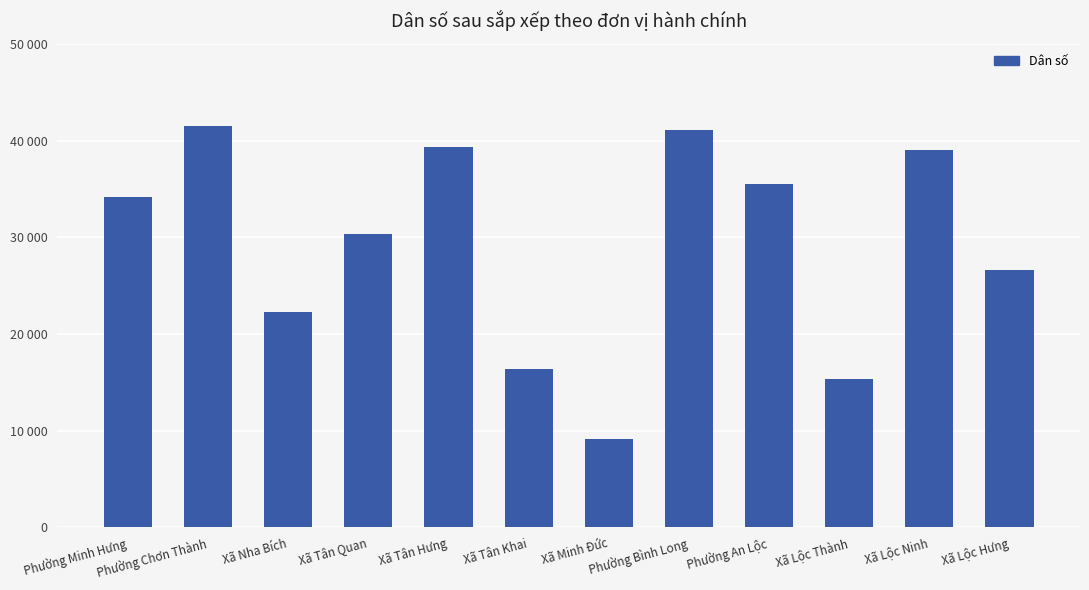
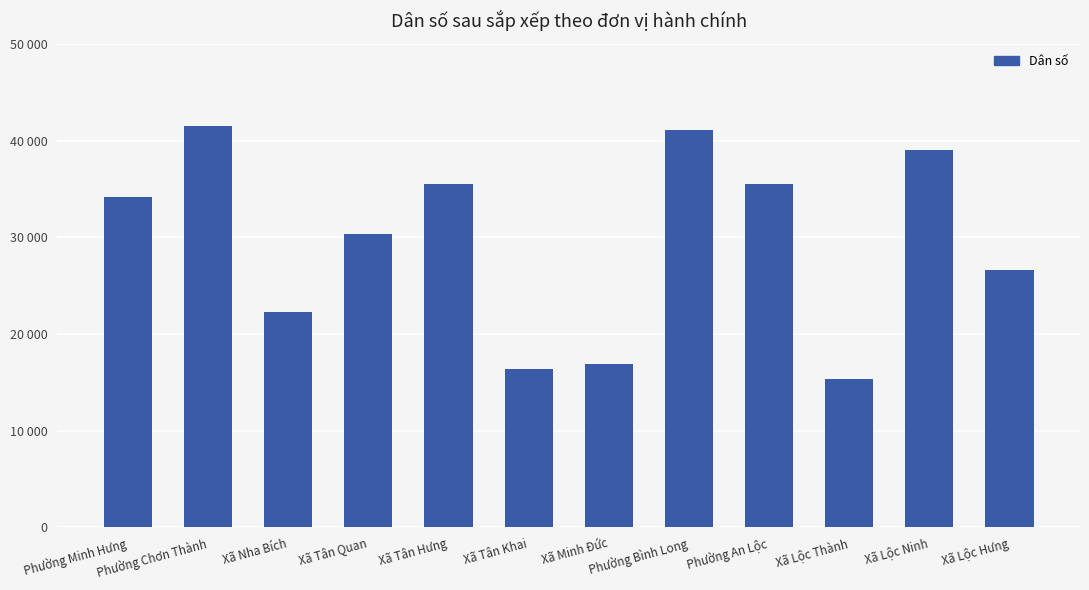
Xã Tân Hưng: 39000 -> 35000
Xã Minh Đức: 9000 -> 17000
